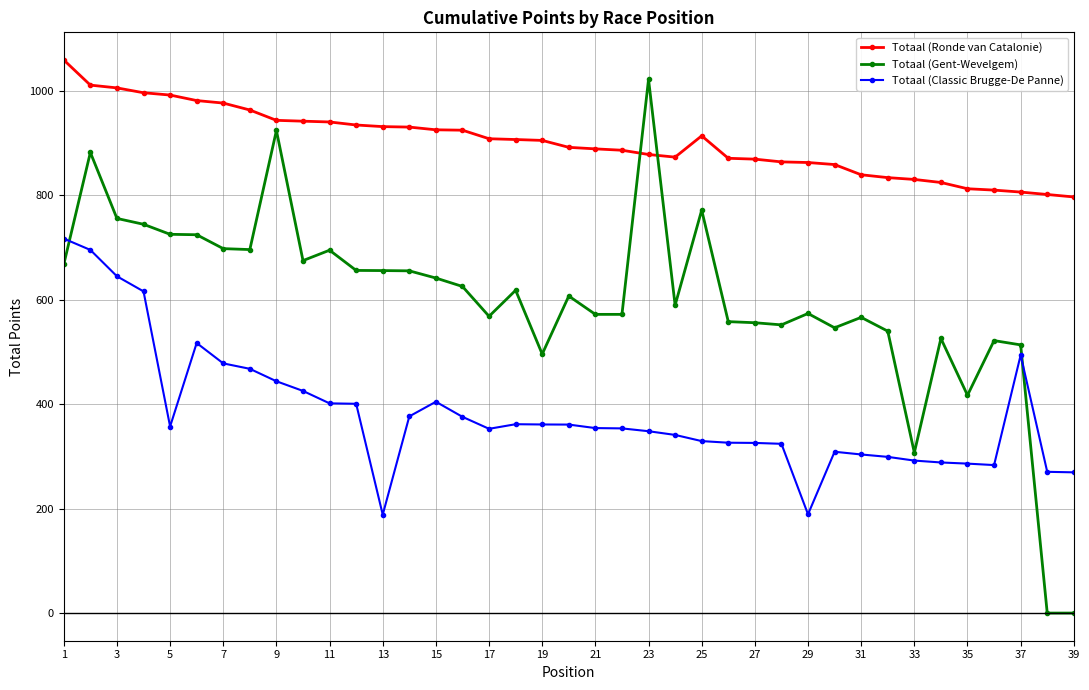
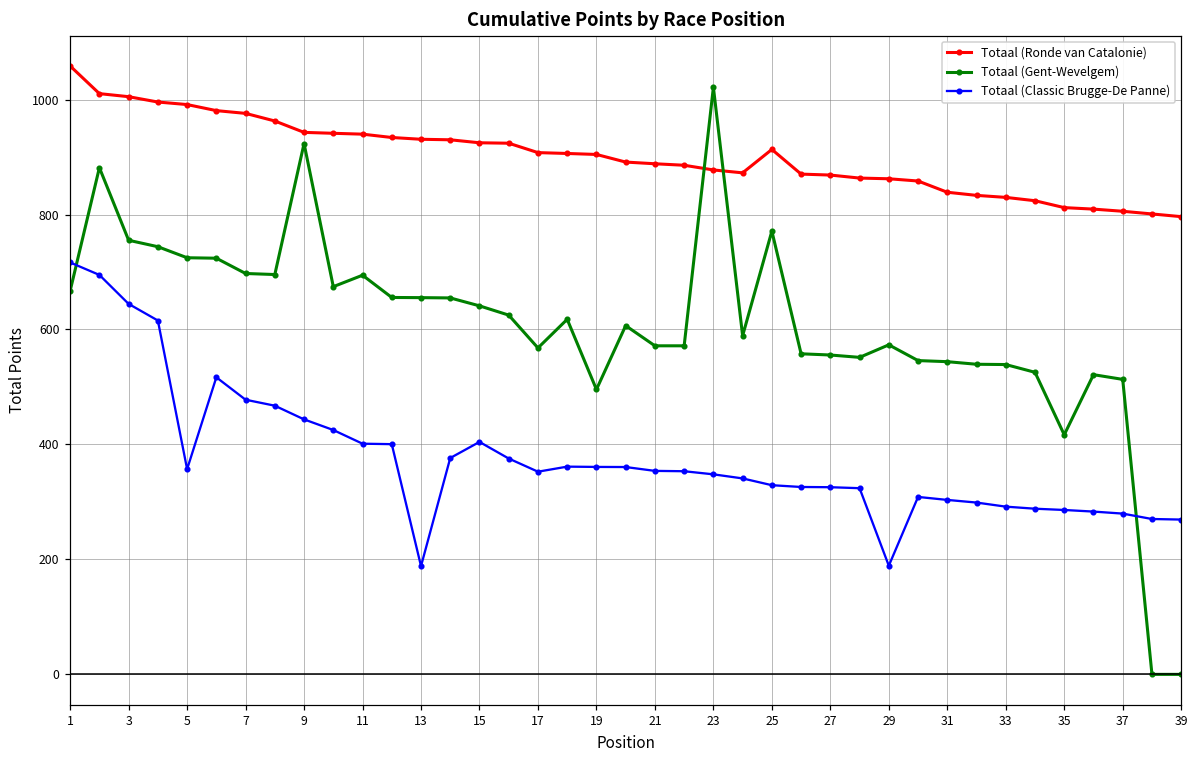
Totaal (Gent-Wevelgem), 31: 570 -> 540
Totaal (Gent-Wevelgem), 33: 310 -> 540
Totaal (Classic Brugge-De Panne), 37: 490 -> 280
